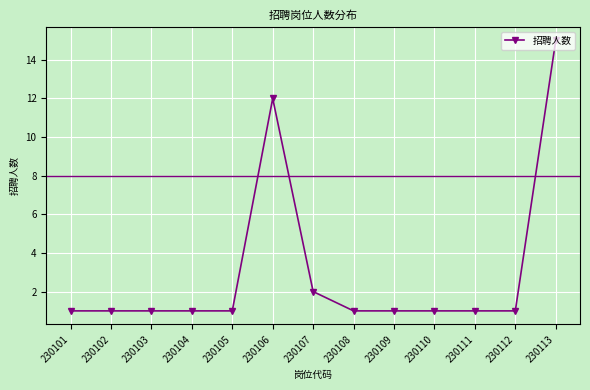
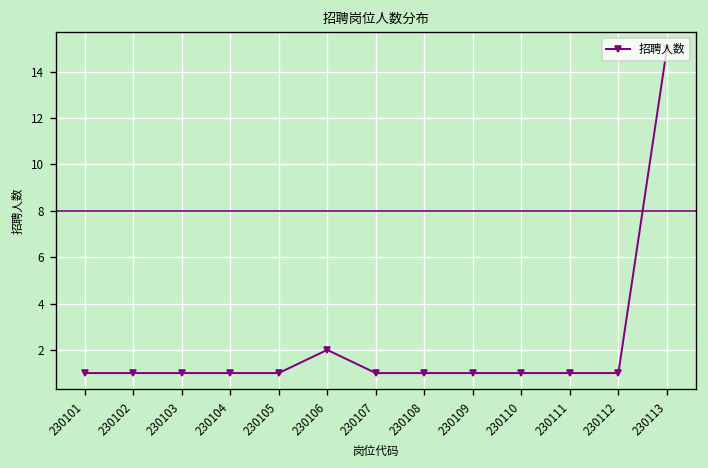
230106: 12 -> 2
230107: 2 -> 1
